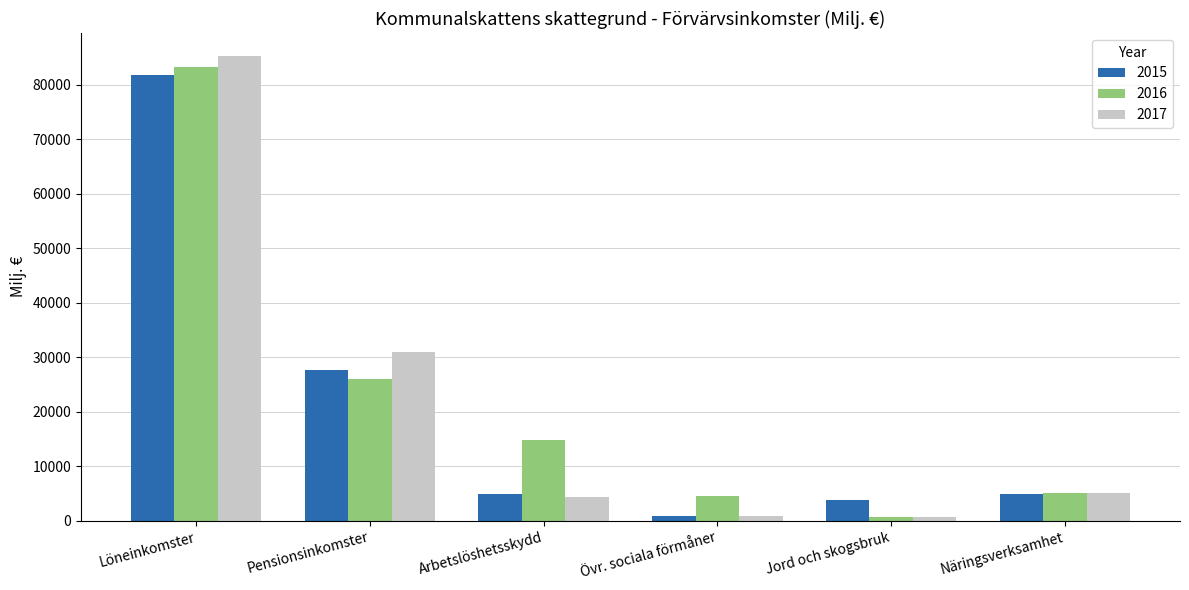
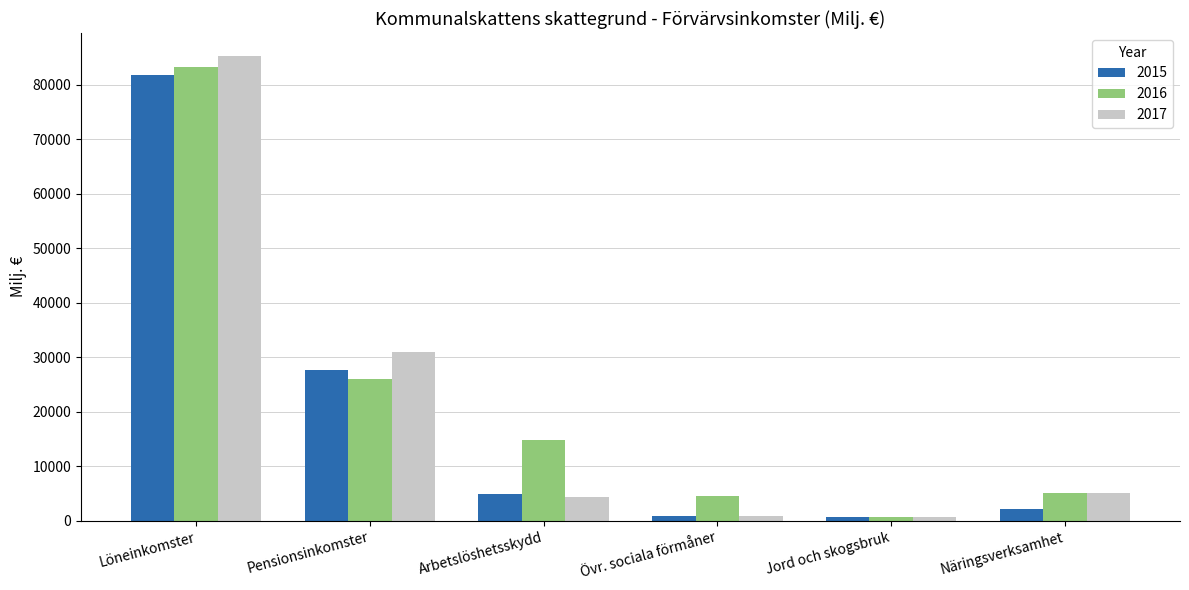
2015, Jord och skogsbruk: 4000 -> 1000
2015, Näringsverksamhet: 5000 -> 2000
